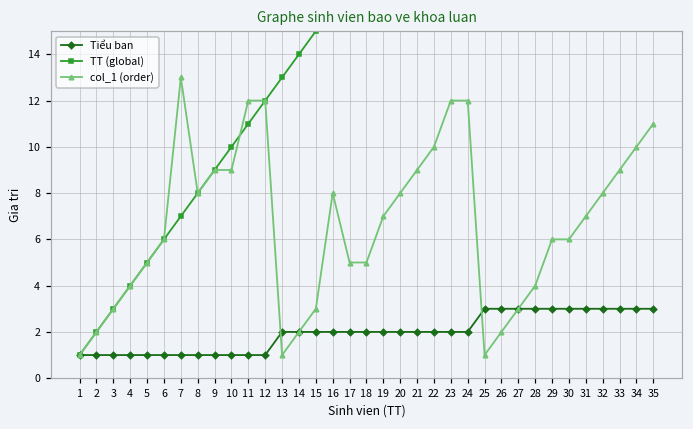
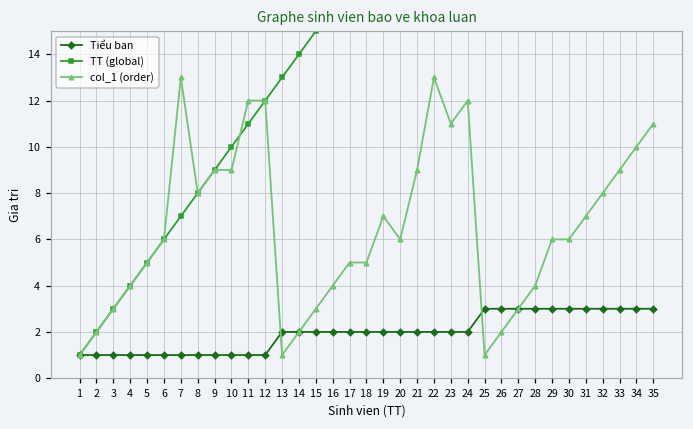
col_1 (order), 16: 8 -> 4
col_1 (order), 20: 8 -> 6
col_1 (order), 22: 10 -> 13
col_1 (order), 23: 12 -> 11
